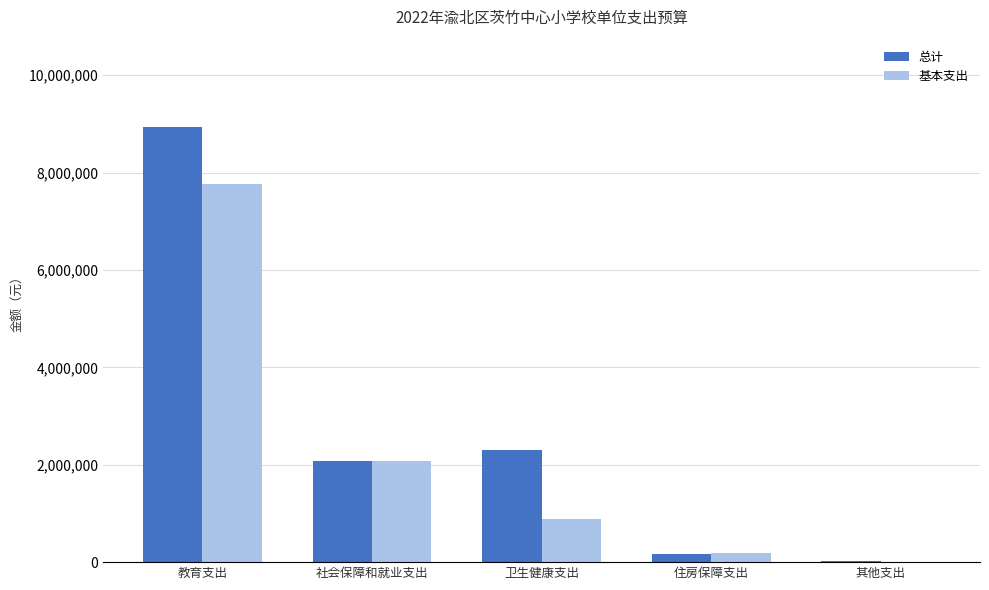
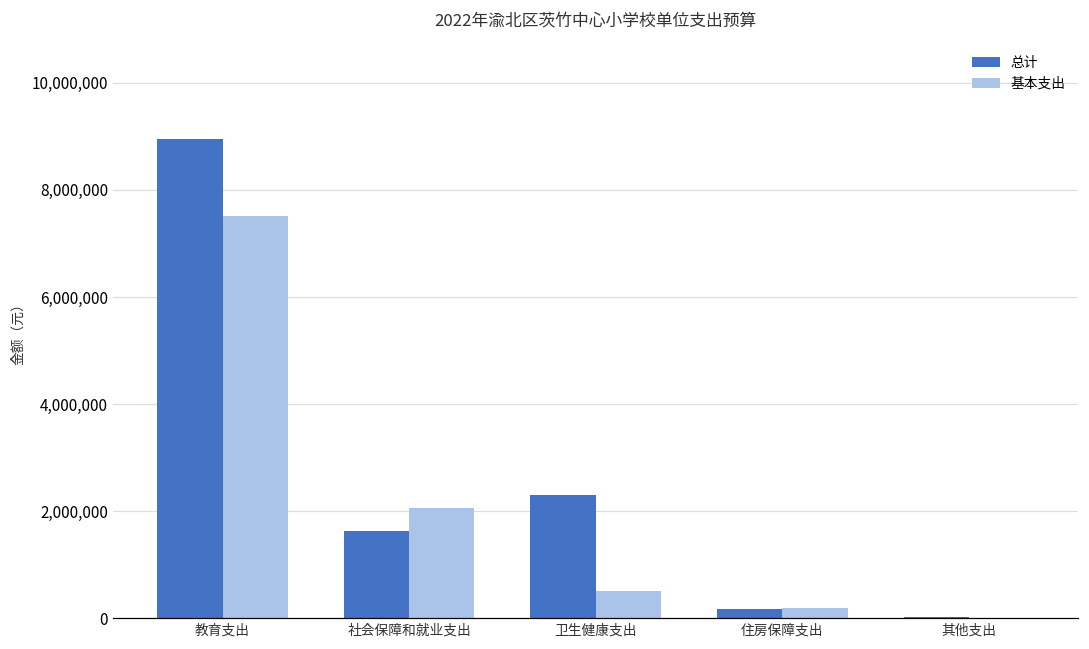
基本支出, 教育支出: 7,800,000 -> 7,500,000
总计, 社会保障和就业支出: 2,100,000 -> 1,600,000
基本支出, 卫生健康支出: 900,000 -> 500,000
